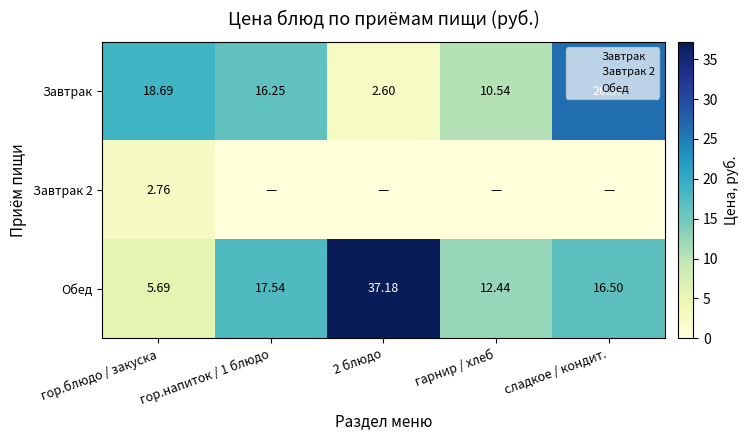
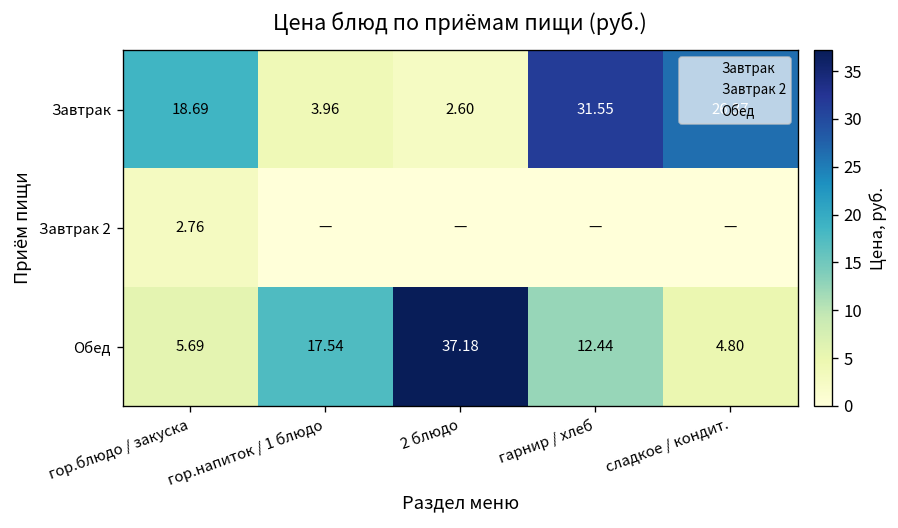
Завтрак, гор.напиток / 1 блюдо: 16.25 -> 3.96
Завтрак, гарнир / хлеб: 10.54 -> 31.55
Обед, сладкое / кондит.: 16.50 -> 4.80
